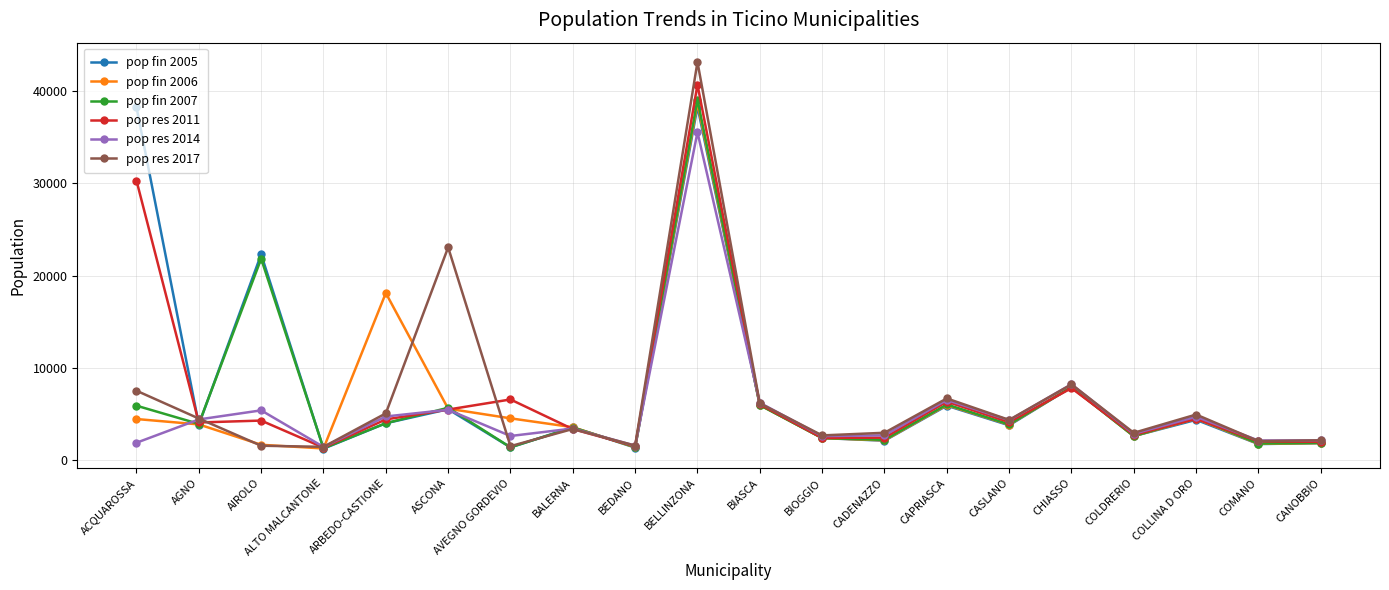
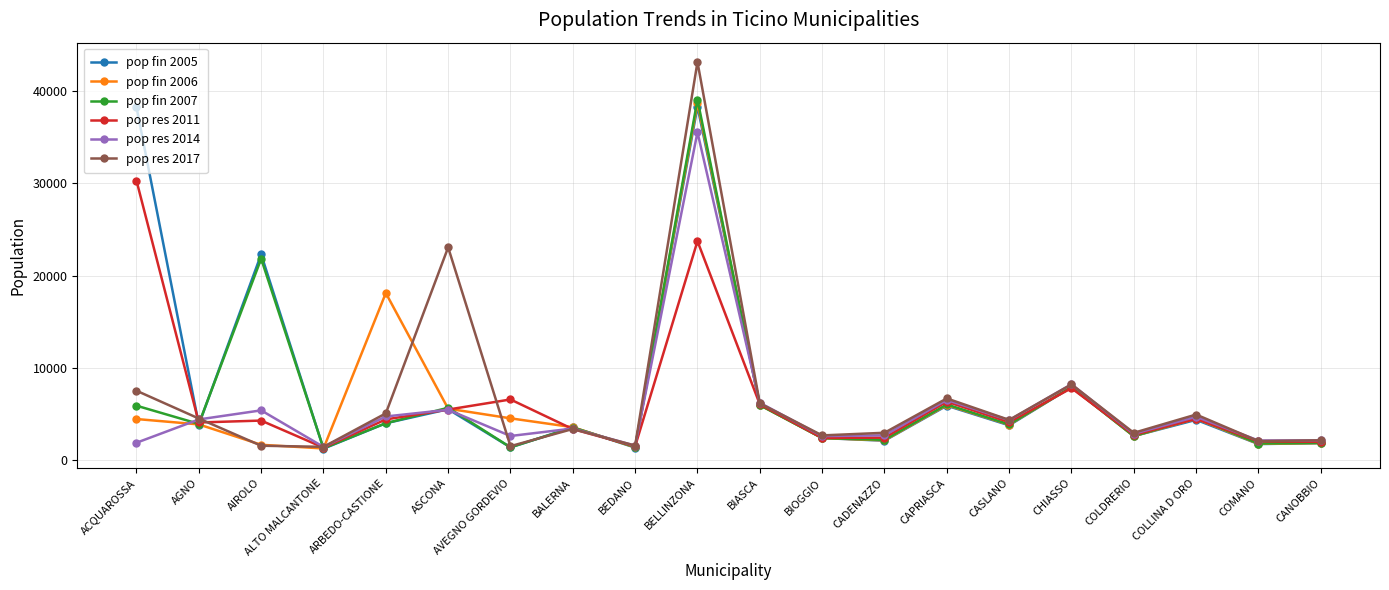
pop res 2011, BELLINZONA: 41000 -> 24000
